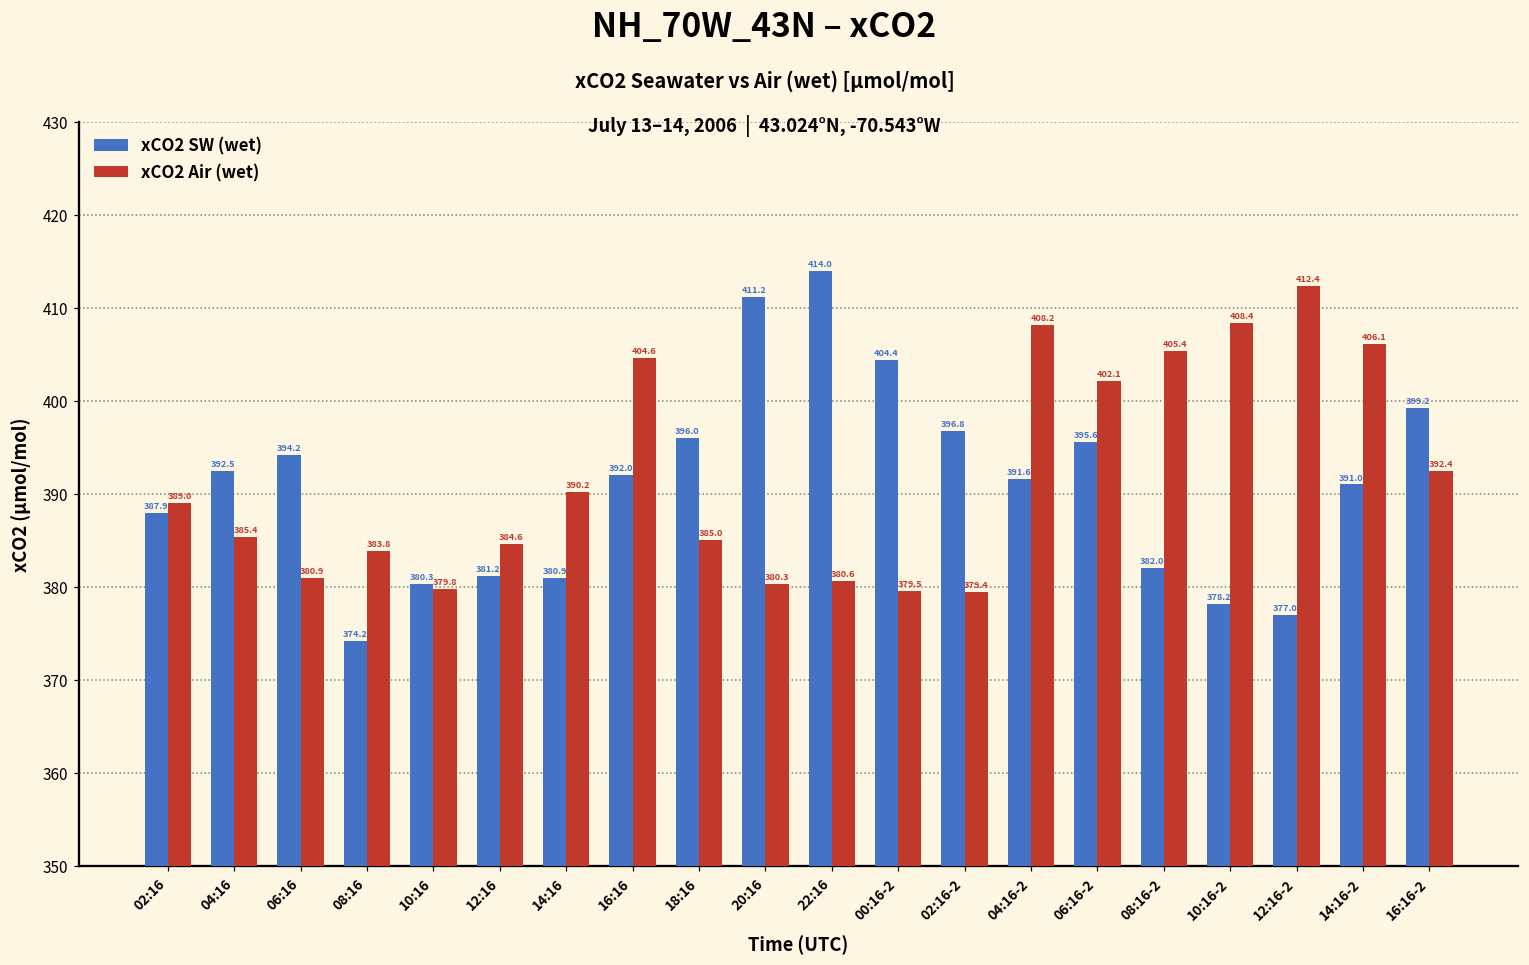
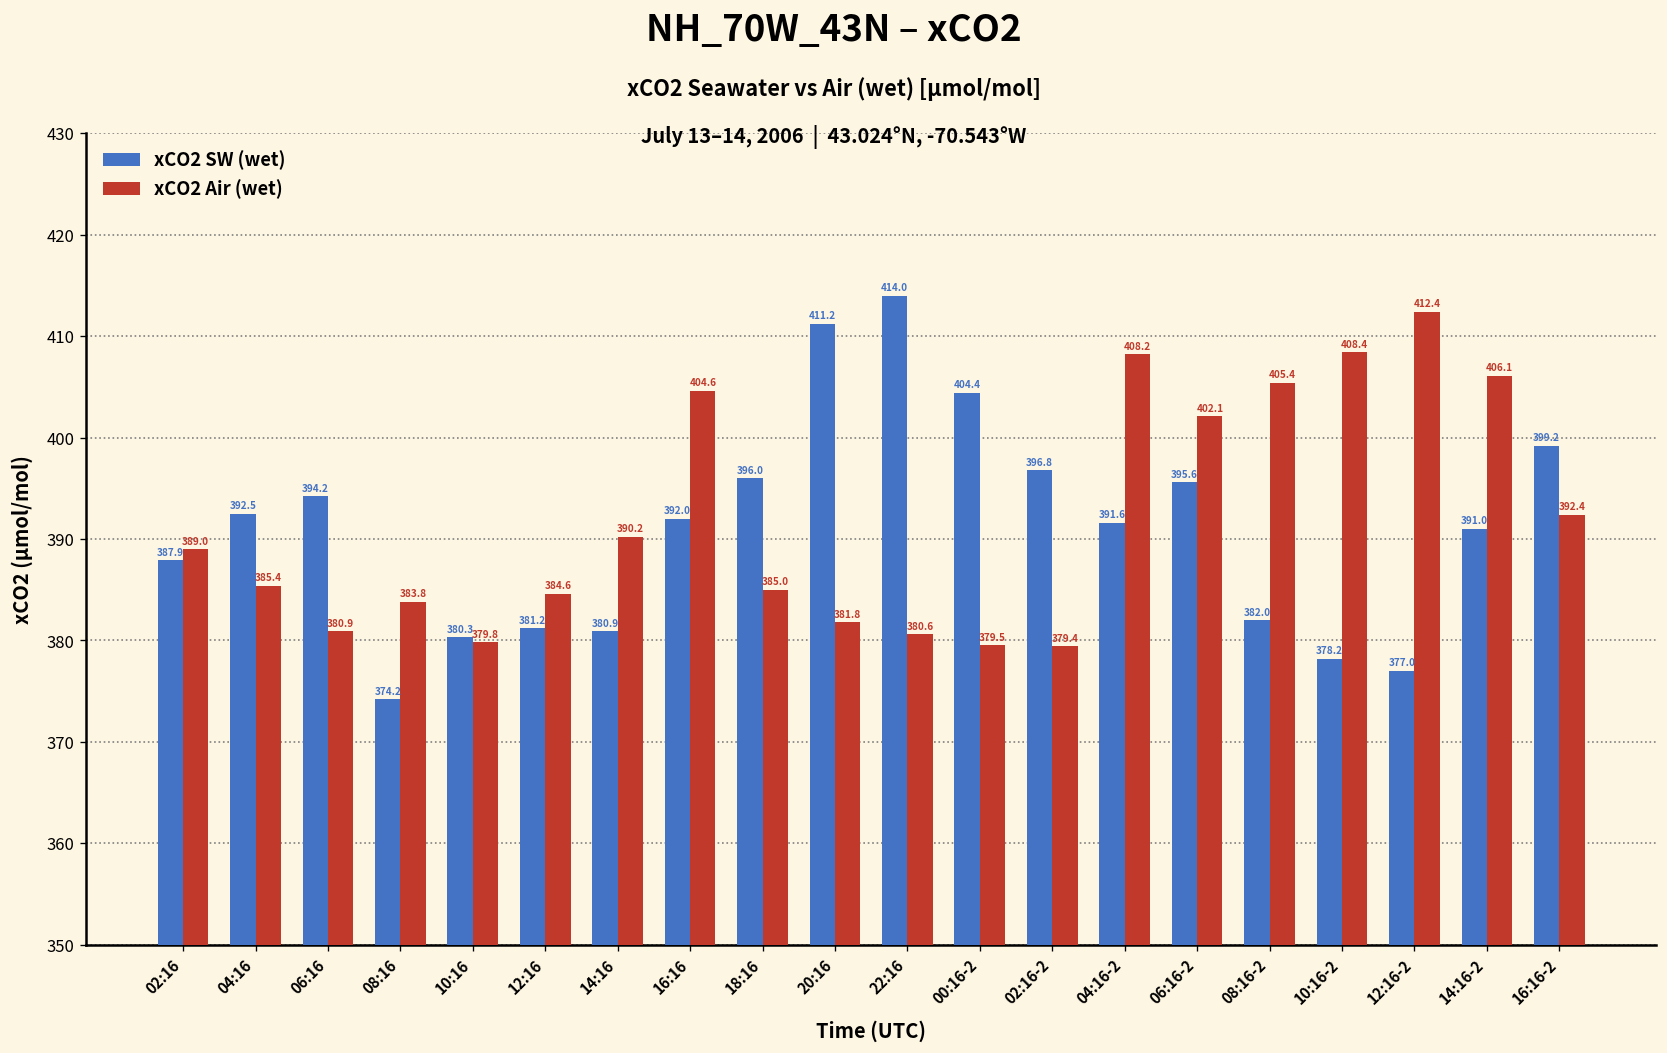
xCO2 Air (wet), 20:16: 380.3 -> 381.8
